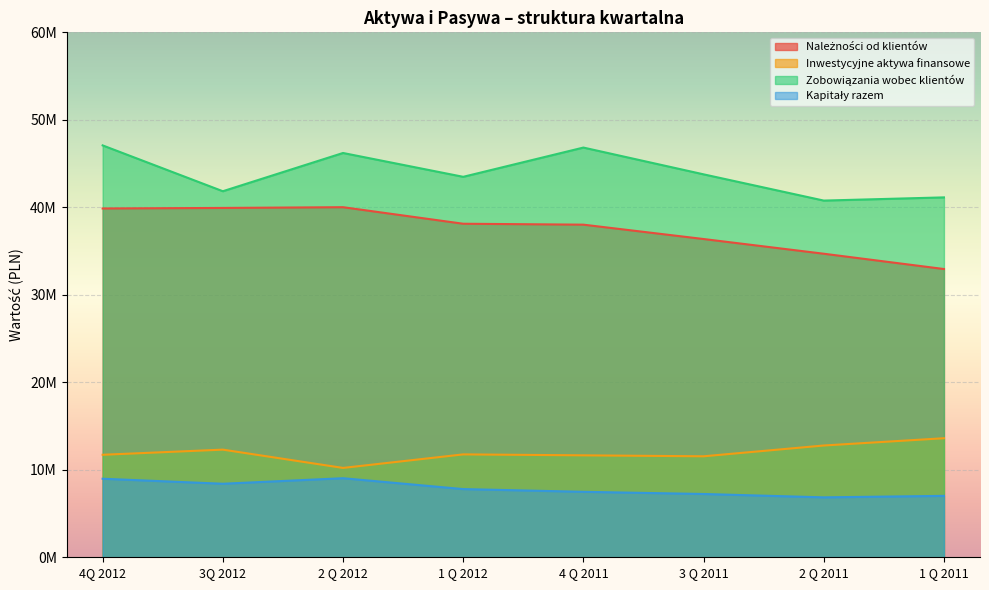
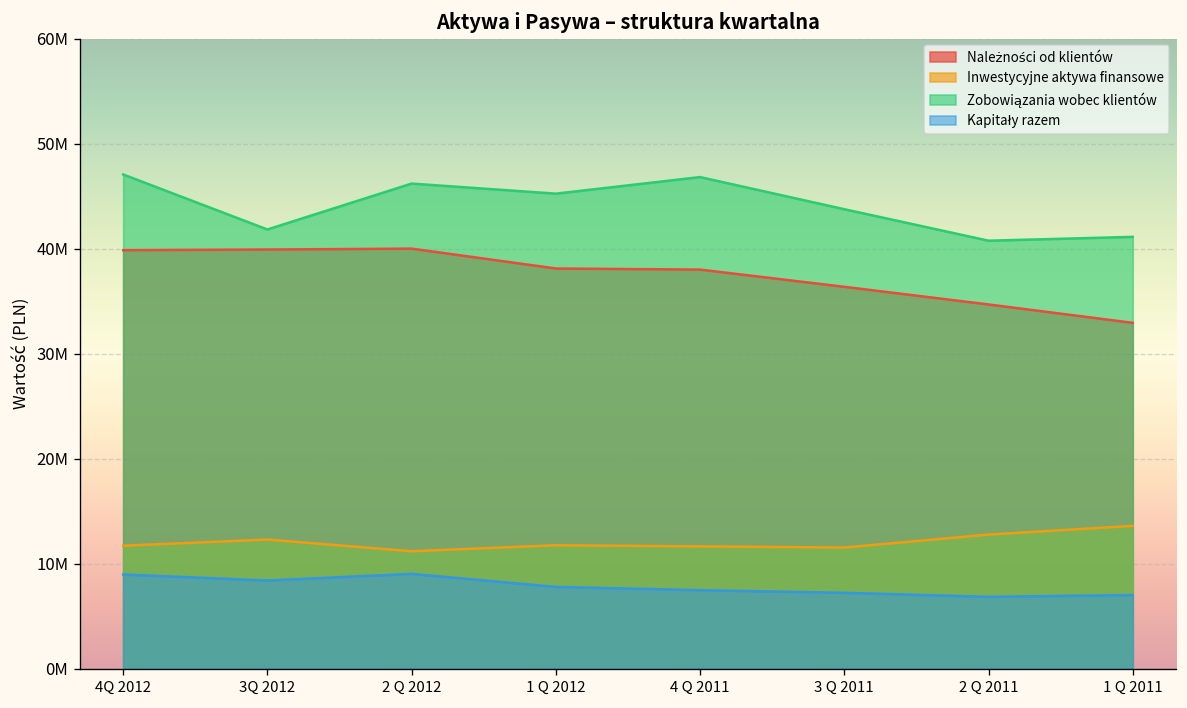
Inwestycyjne aktywa finansowe, 2 Q 2012: 10000000 -> 11000000
Zobowiązania wobec klientów, 1 Q 2012: 43000000 -> 45000000
